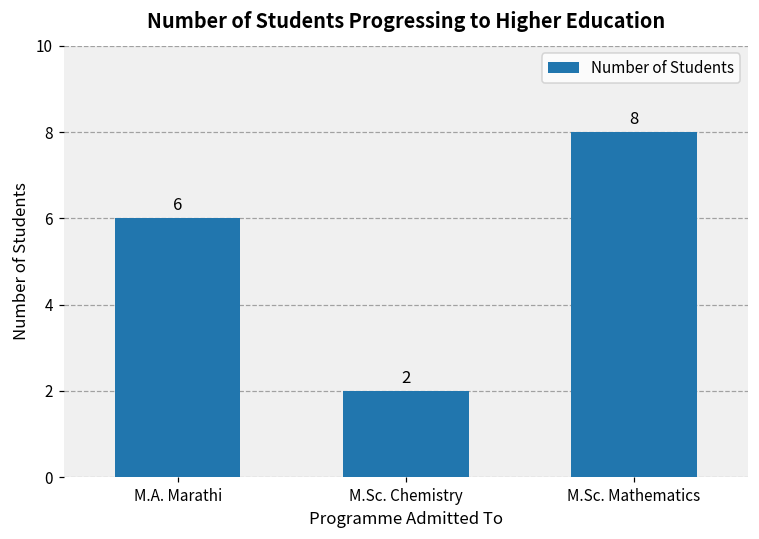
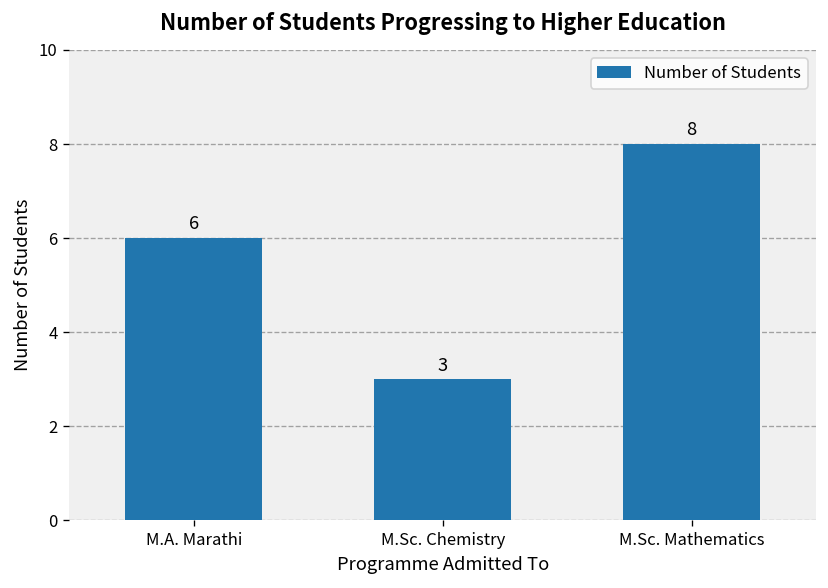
M.Sc. Chemistry: 2 -> 3
